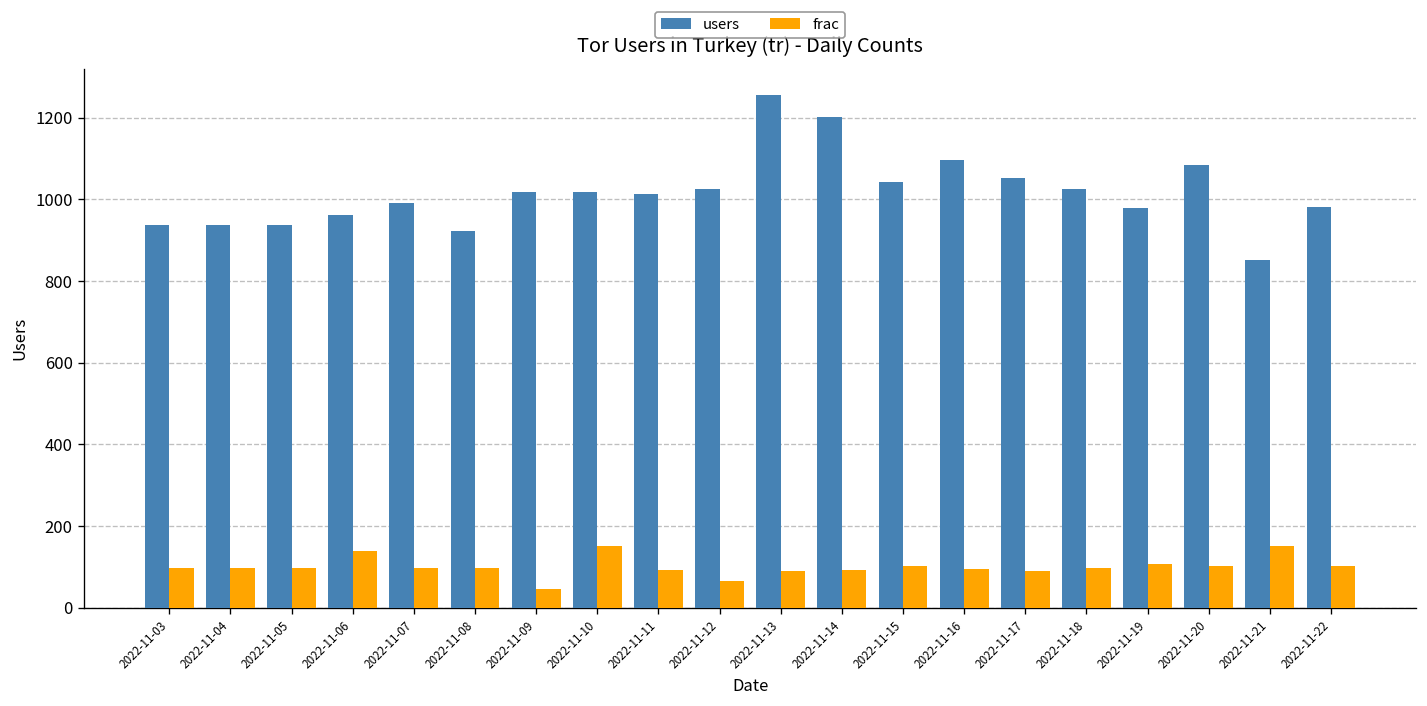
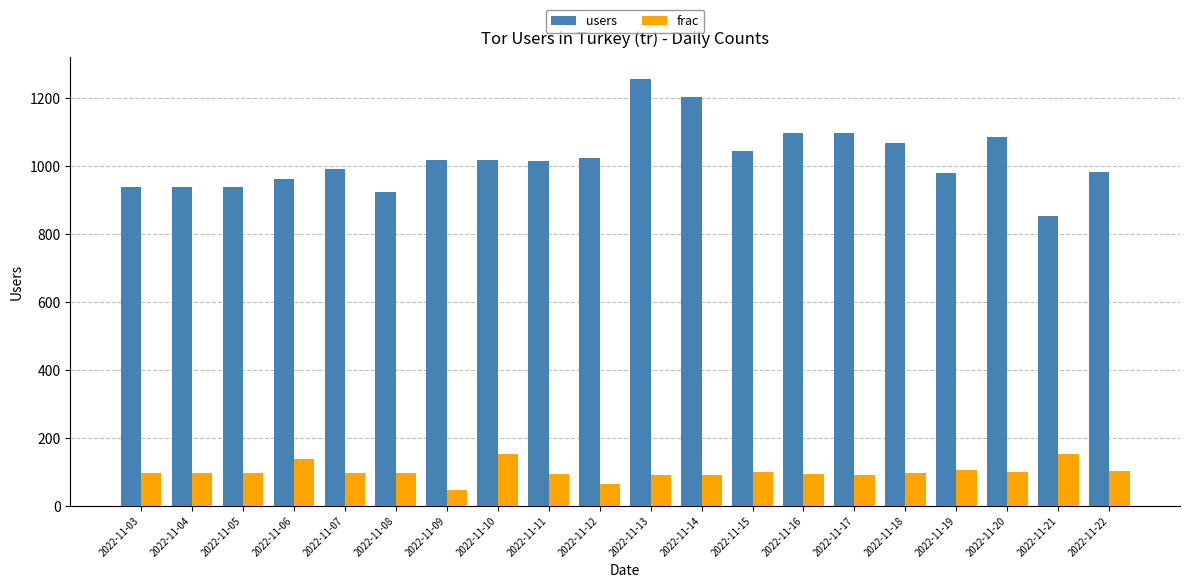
users, 2022-11-17: 1050 -> 1100
users, 2022-11-18: 1020 -> 1070
